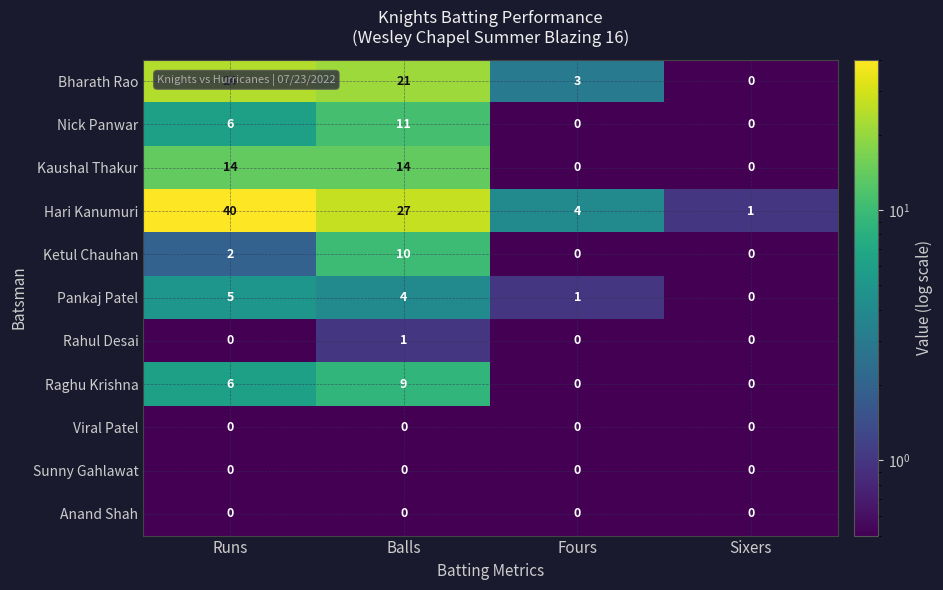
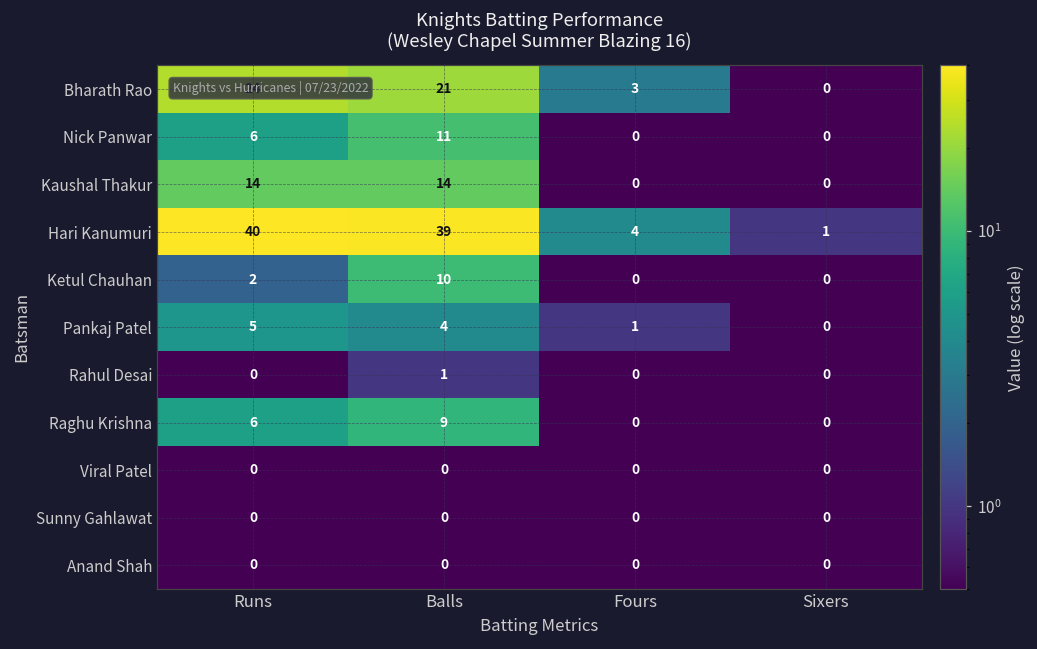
Hari Kanumuri, Balls: 27 -> 39
